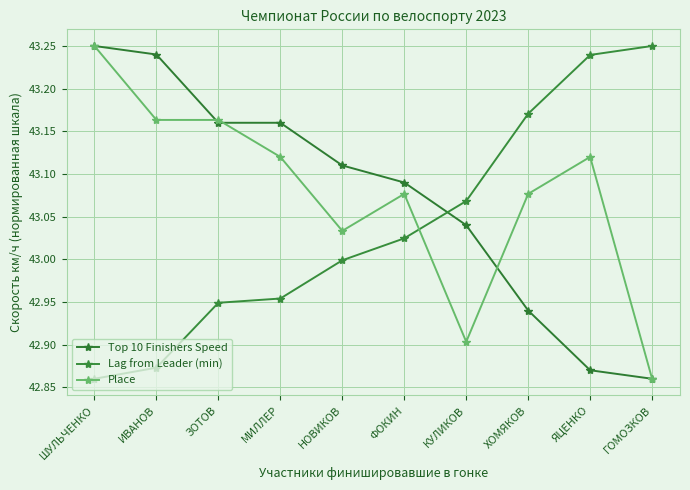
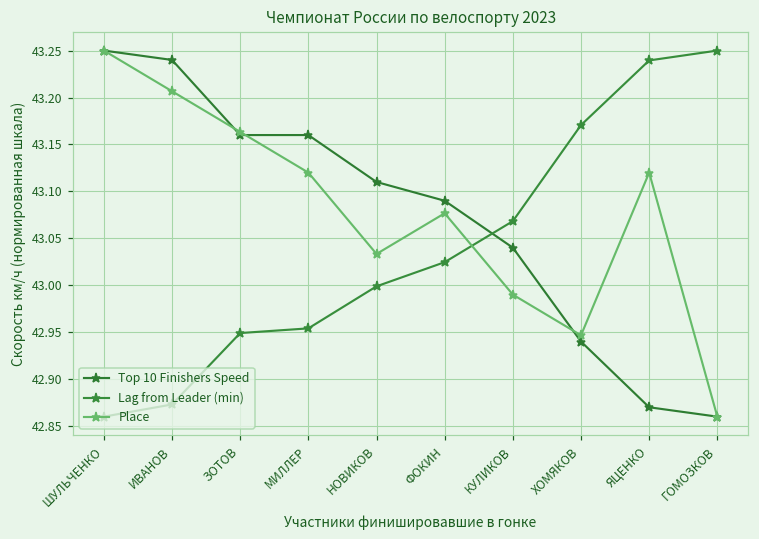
Place, ИВАНОВ: 43.16 -> 43.21
Place, КУЛИКОВ: 42.90 -> 42.99
Place, ХОМЯКОВ: 43.08 -> 42.95
